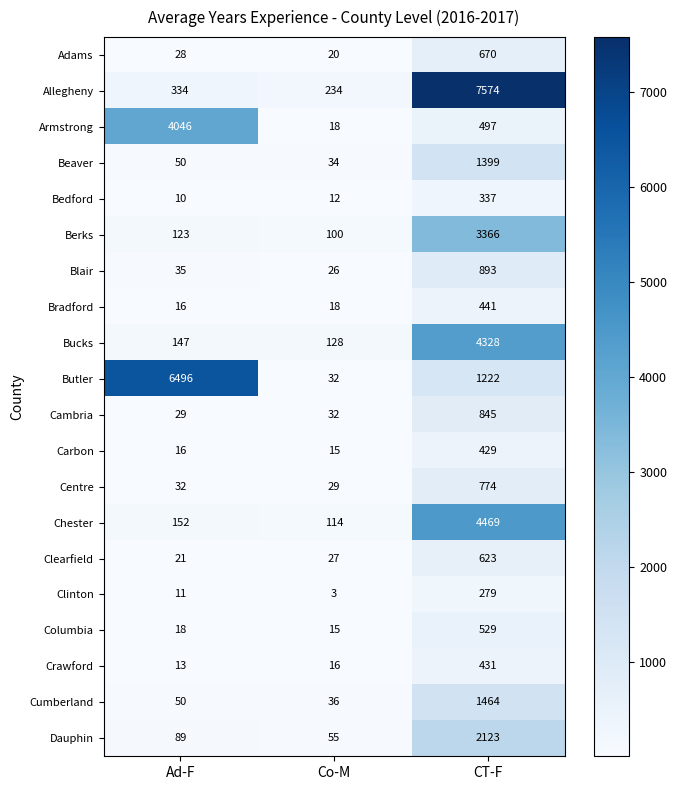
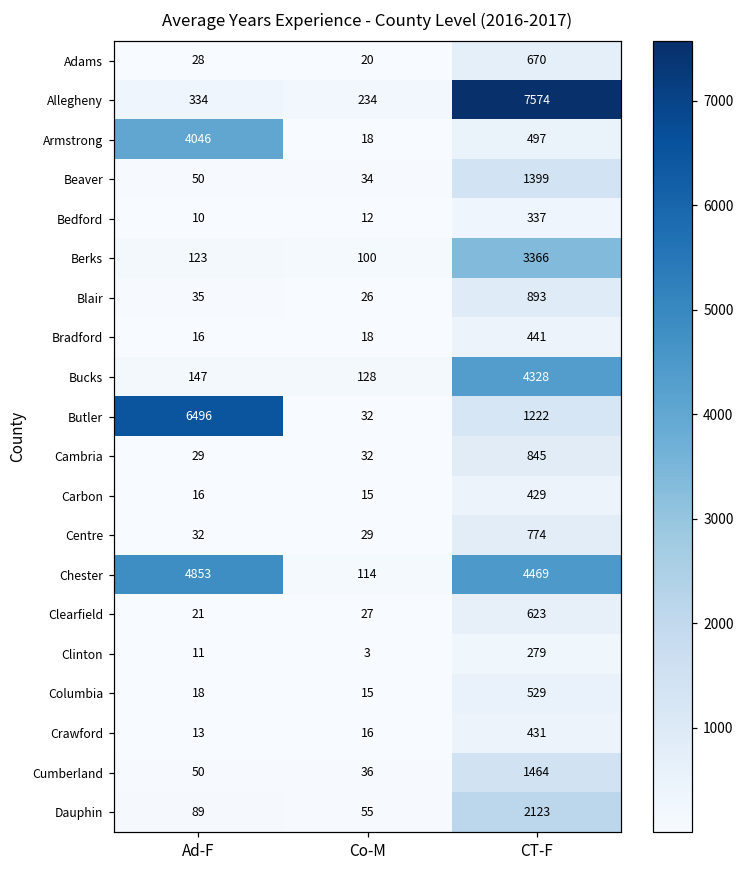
Chester, Ad-F: 152 -> 4853
